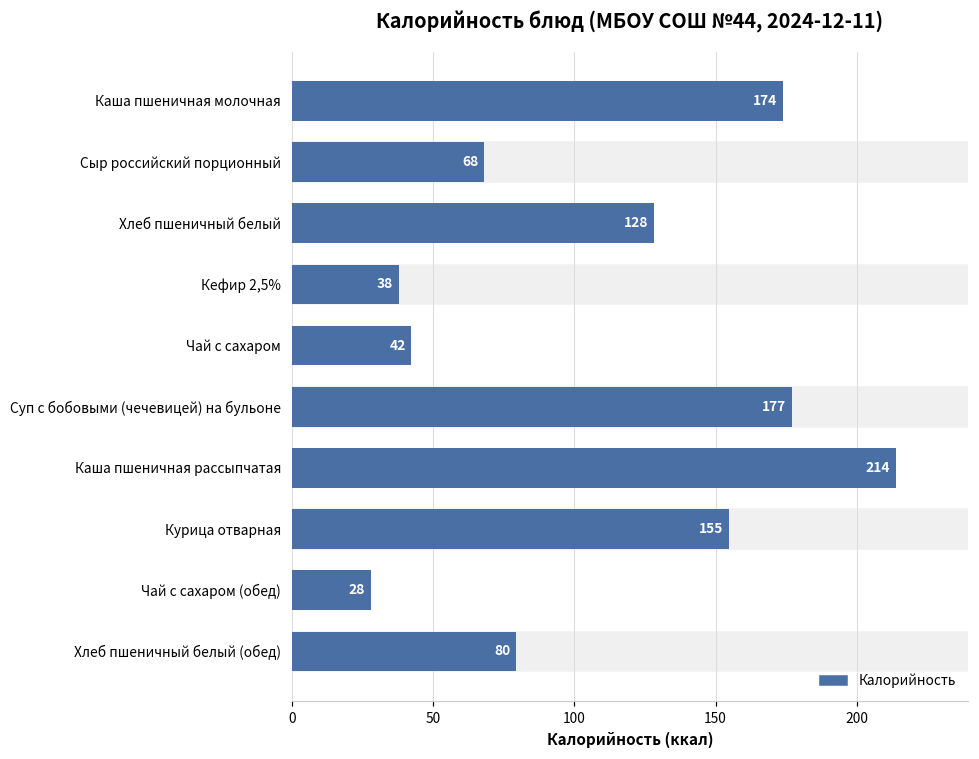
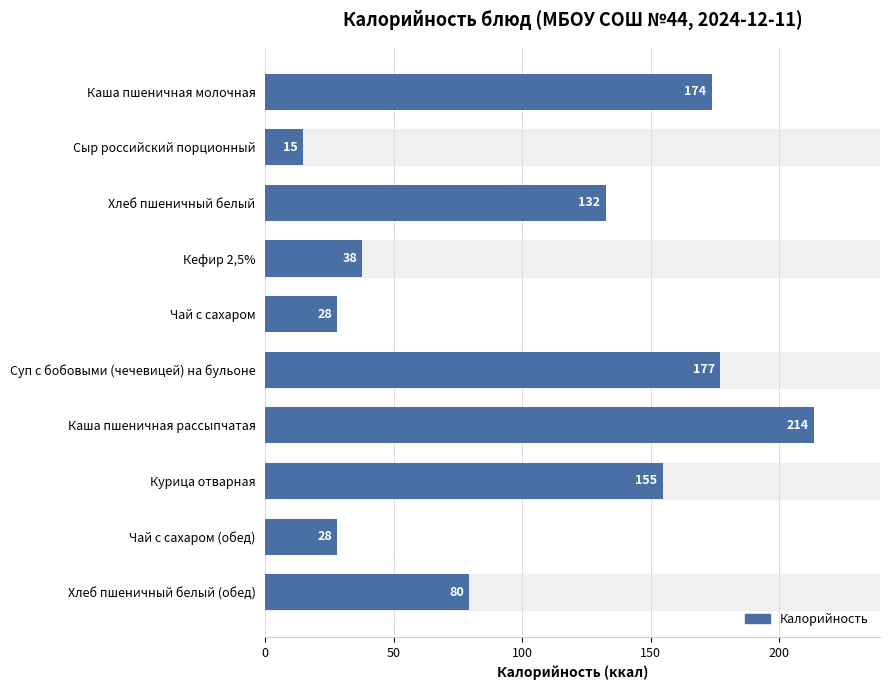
Сыр российский порционный: 68 -> 15
Хлеб пшеничный белый: 128 -> 132
Чай с сахаром: 42 -> 28
